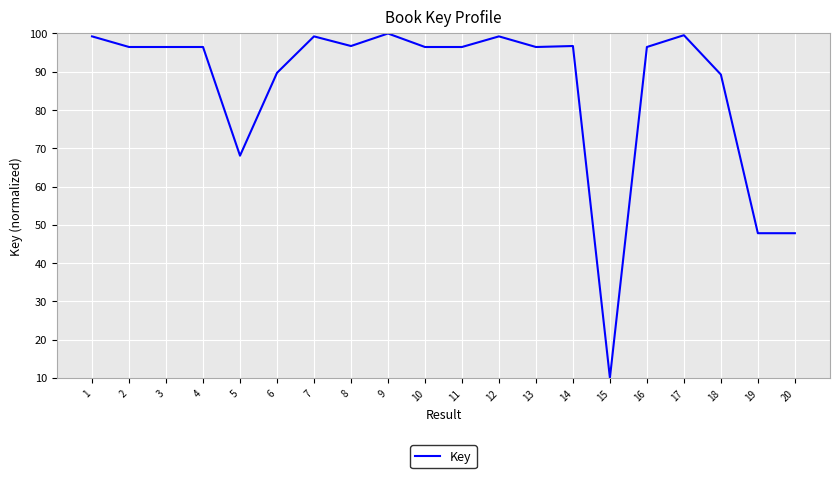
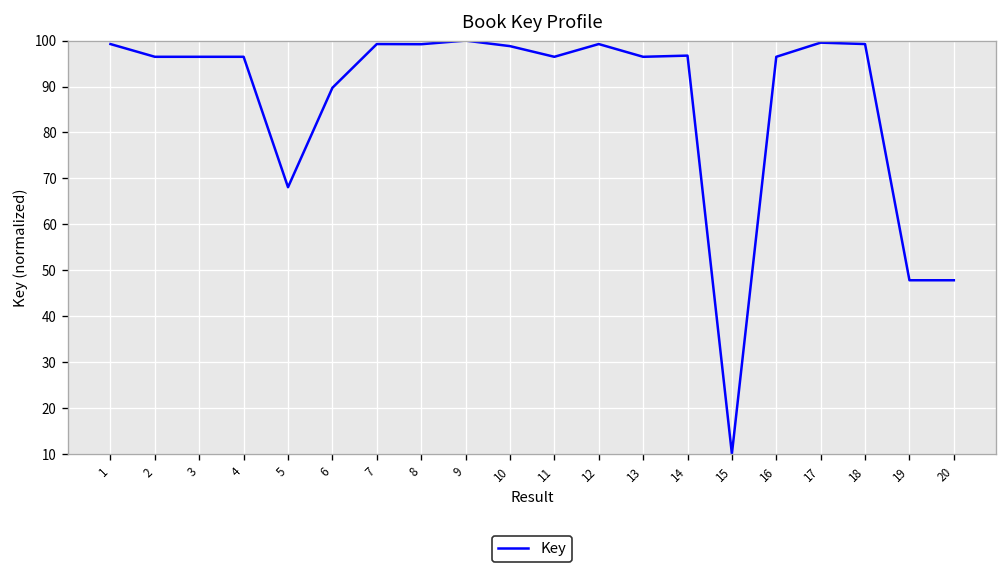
8: 97 -> 99
10: 96 -> 99
18: 89 -> 99
